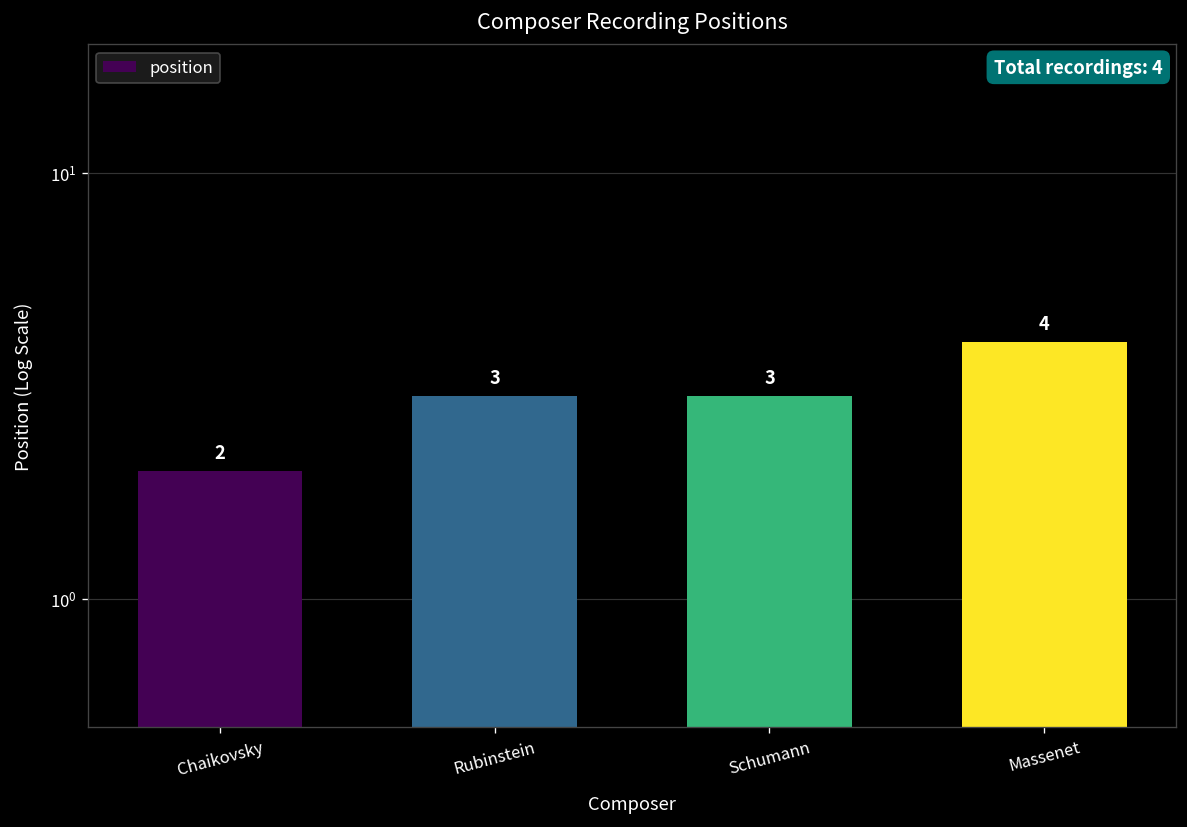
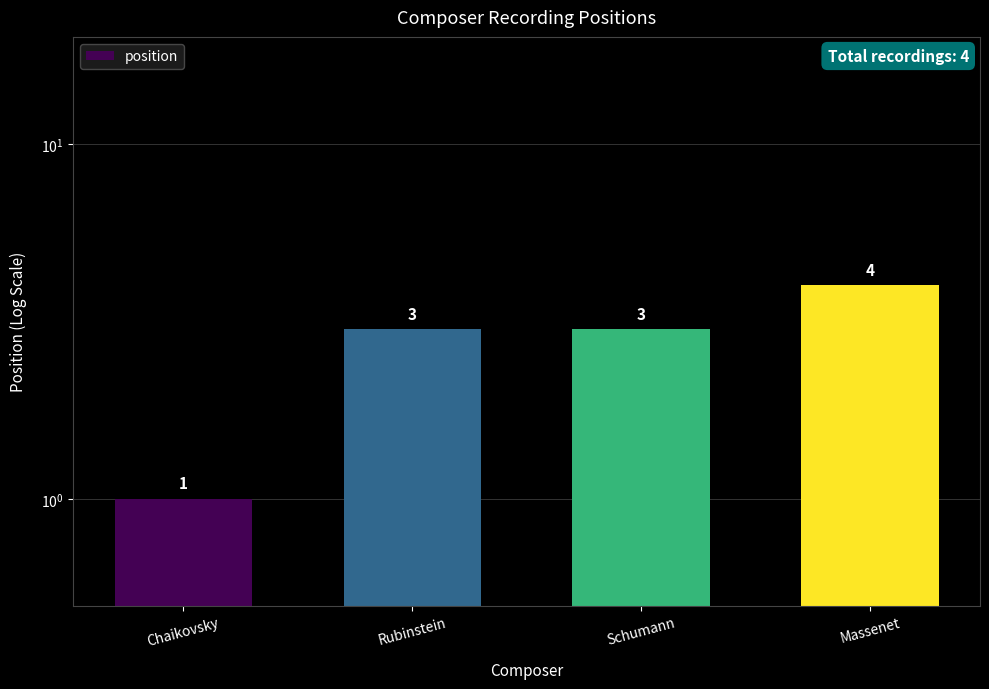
Chaikovsky: 2 -> 1
